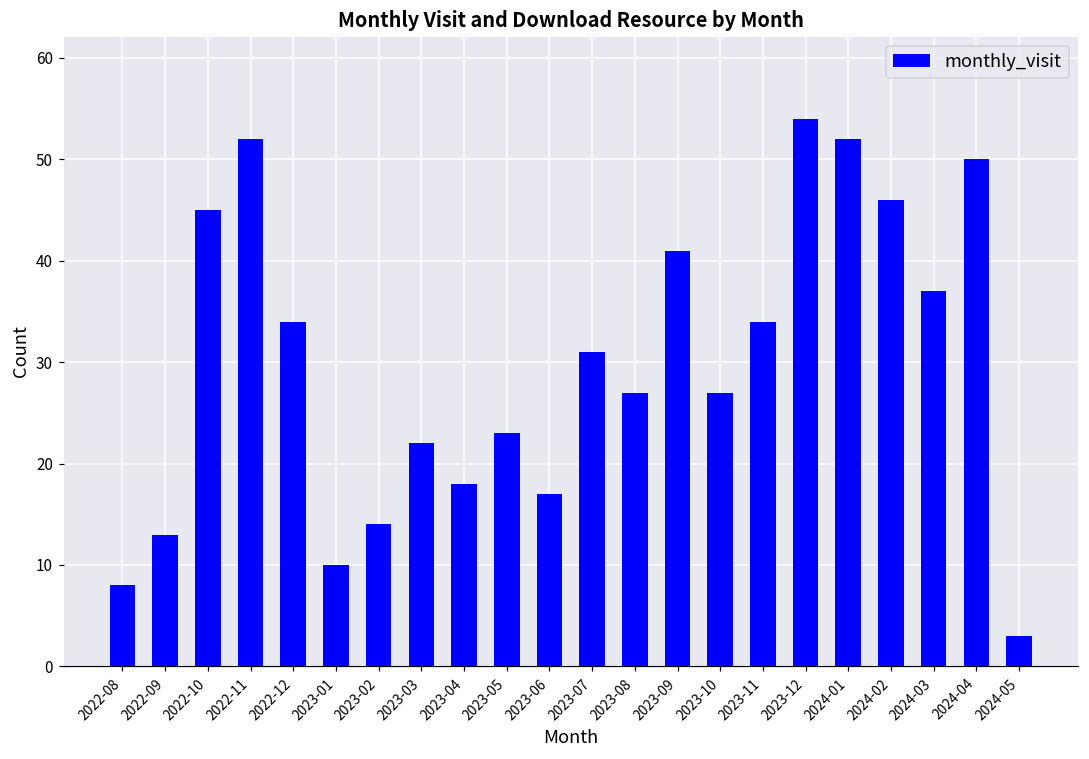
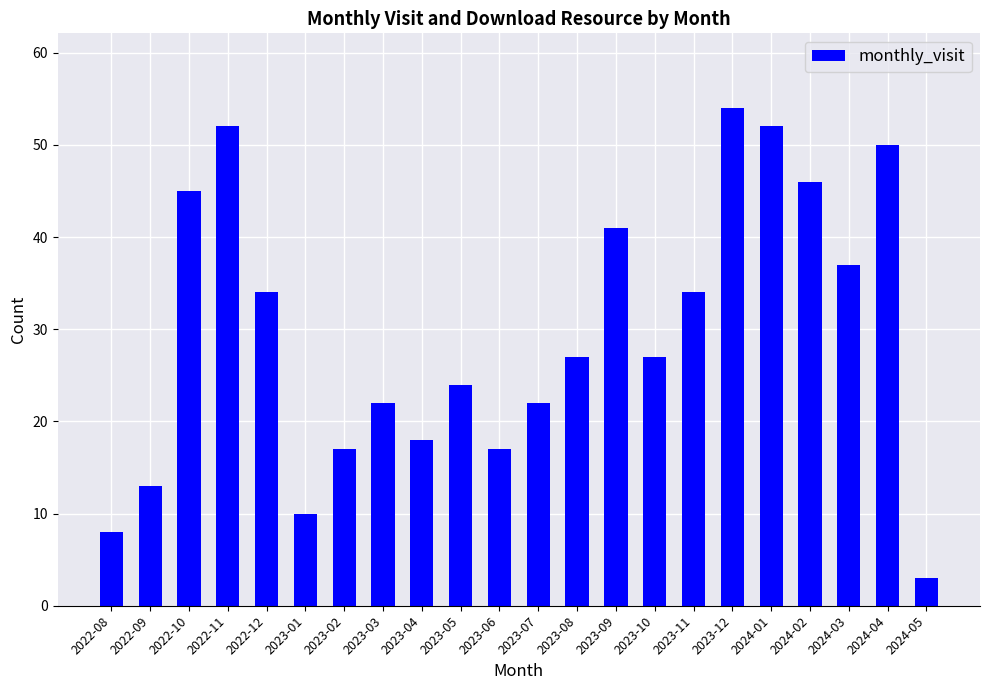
2023-02: 14 -> 17
2023-05: 23 -> 24
2023-07: 31 -> 22
